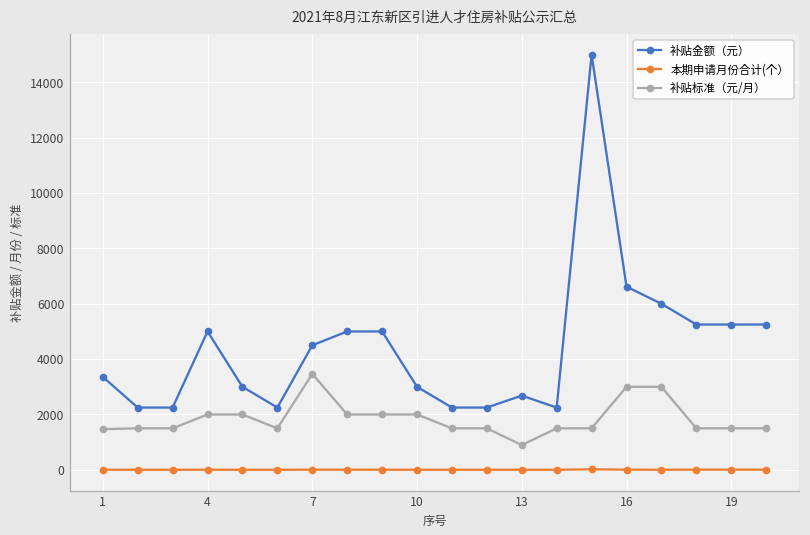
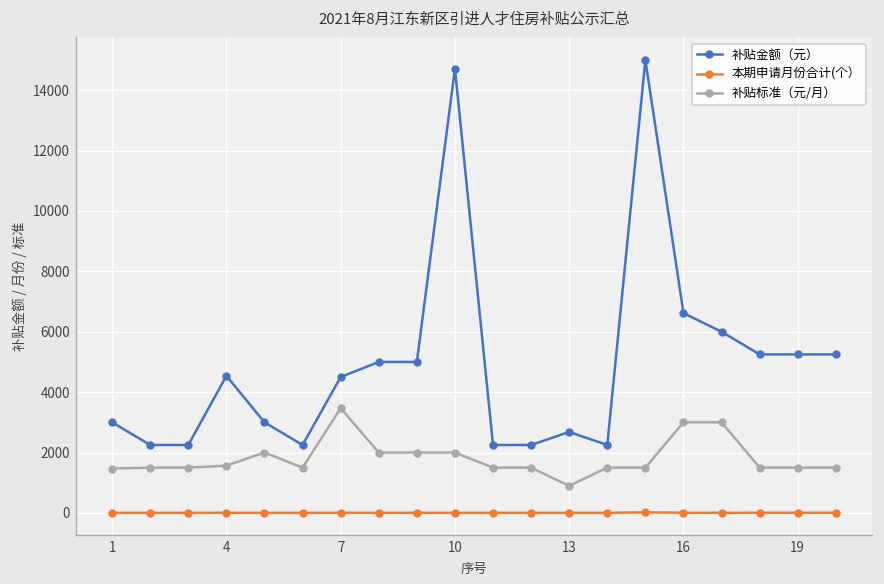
补贴金额（元）, 1: 3400 -> 3000
补贴金额（元）, 4: 5000 -> 4500
补贴标准（元/月）, 4: 2000 -> 1600
补贴金额（元）, 10: 3000 -> 14700
